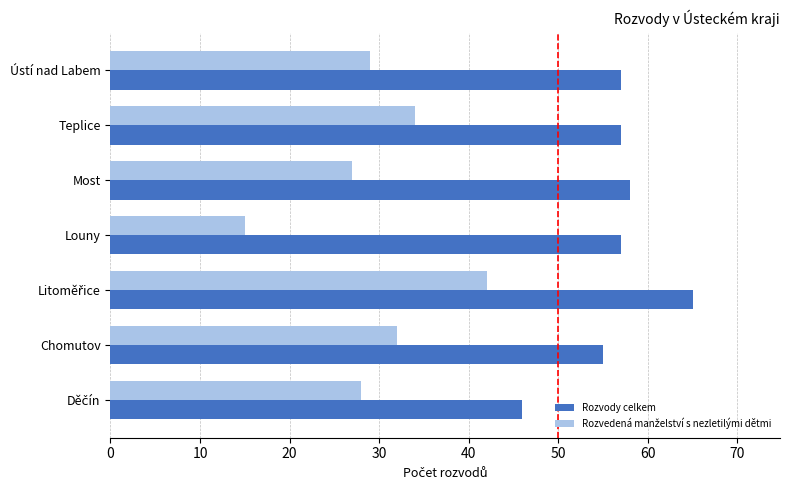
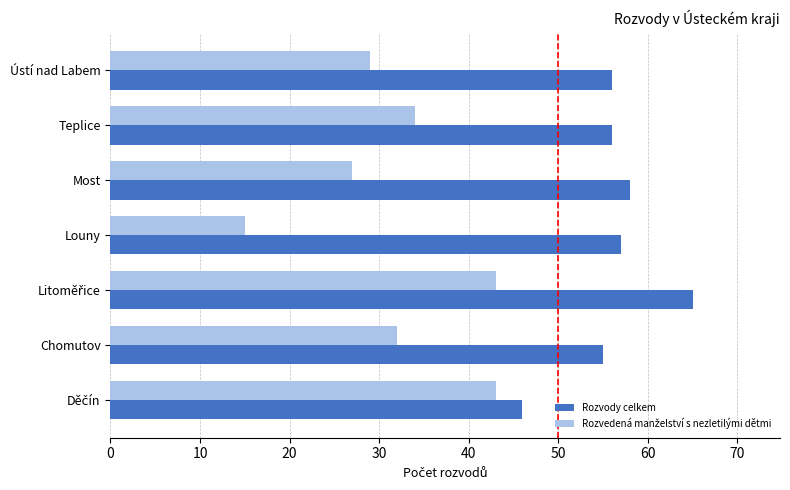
Rozvody celkem, Ústí nad Labem: 57 -> 56
Rozvody celkem, Teplice: 57 -> 56
Rozvedená manželství s nezletilými dětmi, Litoměřice: 42 -> 43
Rozvedená manželství s nezletilými dětmi, Děčín: 28 -> 43
